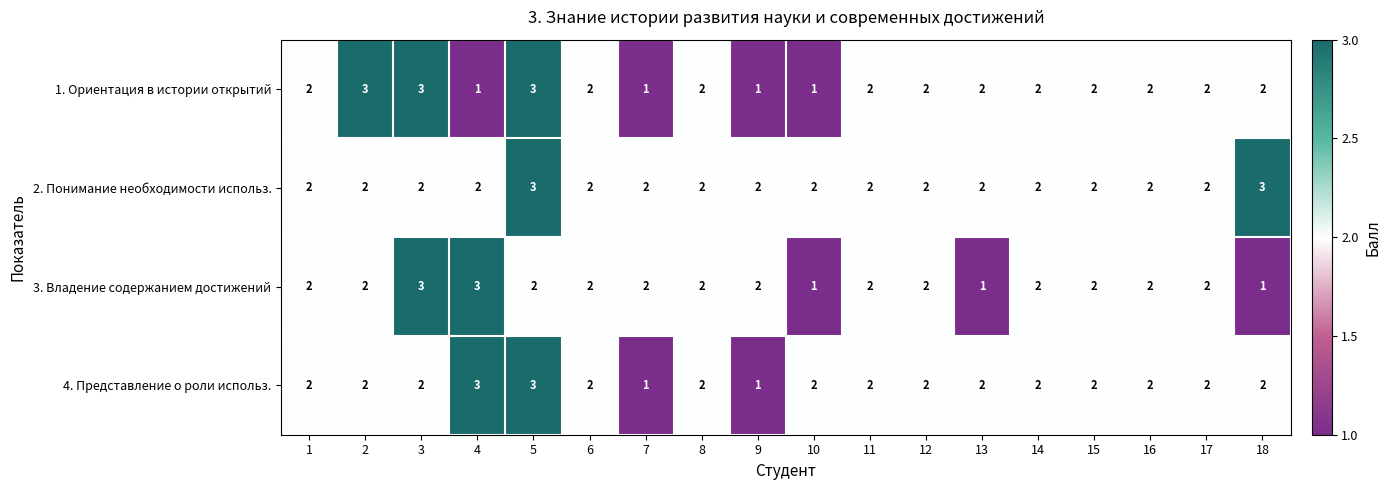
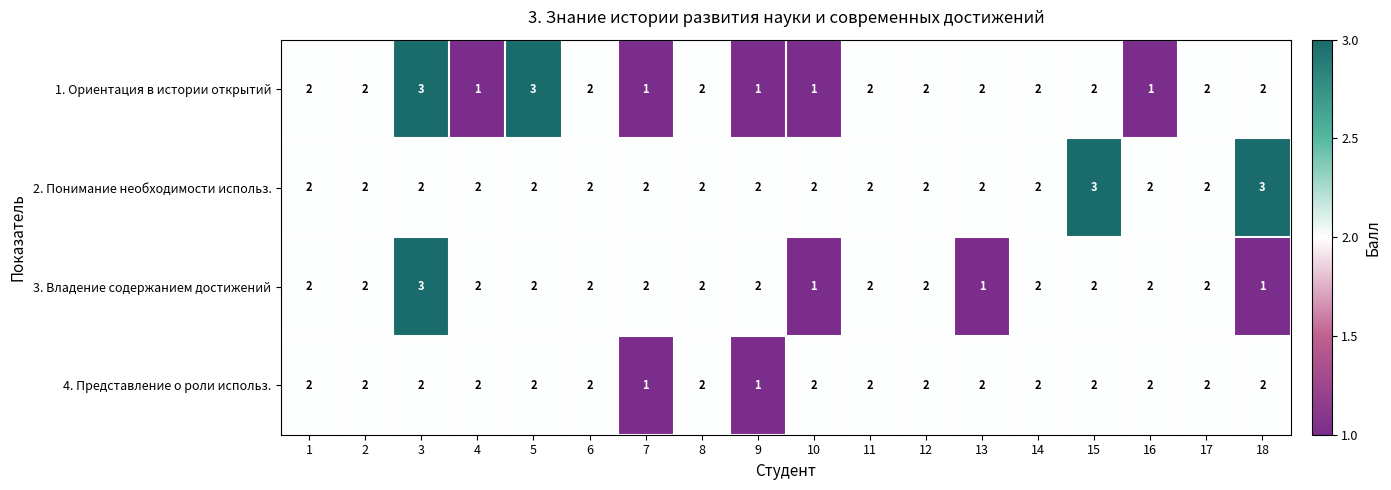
1. Ориентация в истории открытий, 2: 3 -> 2
1. Ориентация в истории открытий, 16: 2 -> 1
2. Понимание необходимости использ., 5: 3 -> 2
2. Понимание необходимости использ., 15: 2 -> 3
3. Владение содержанием достижений, 4: 3 -> 2
4. Представление о роли использ., 4: 3 -> 2
4. Представление о роли использ., 5: 3 -> 2
